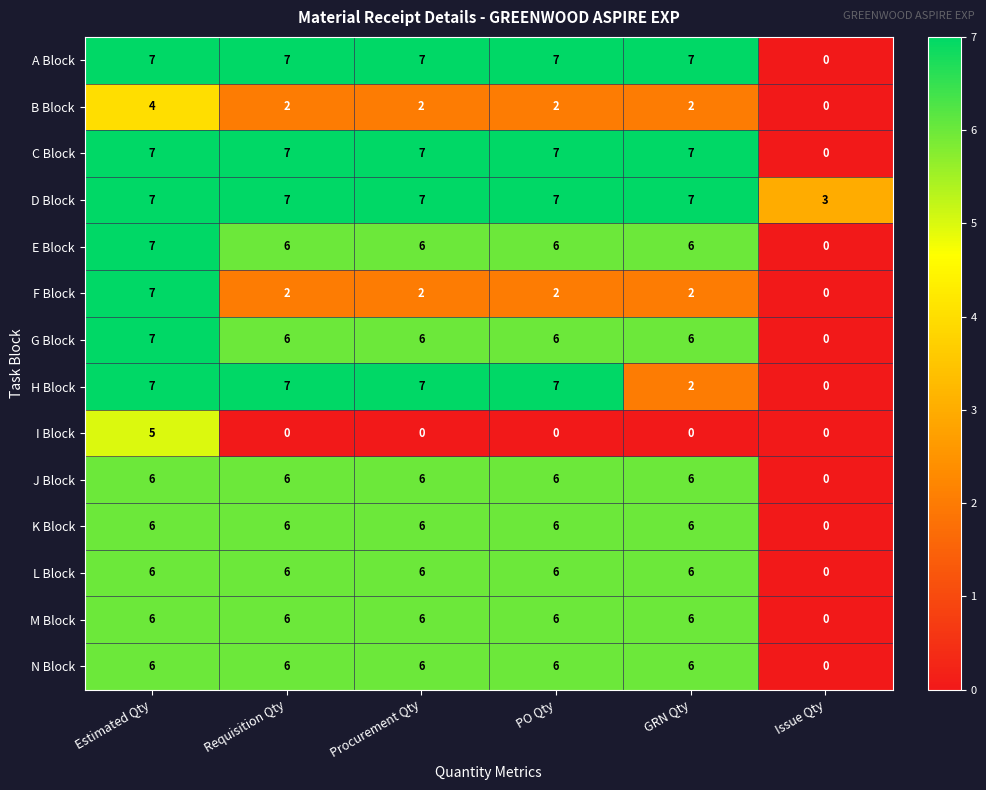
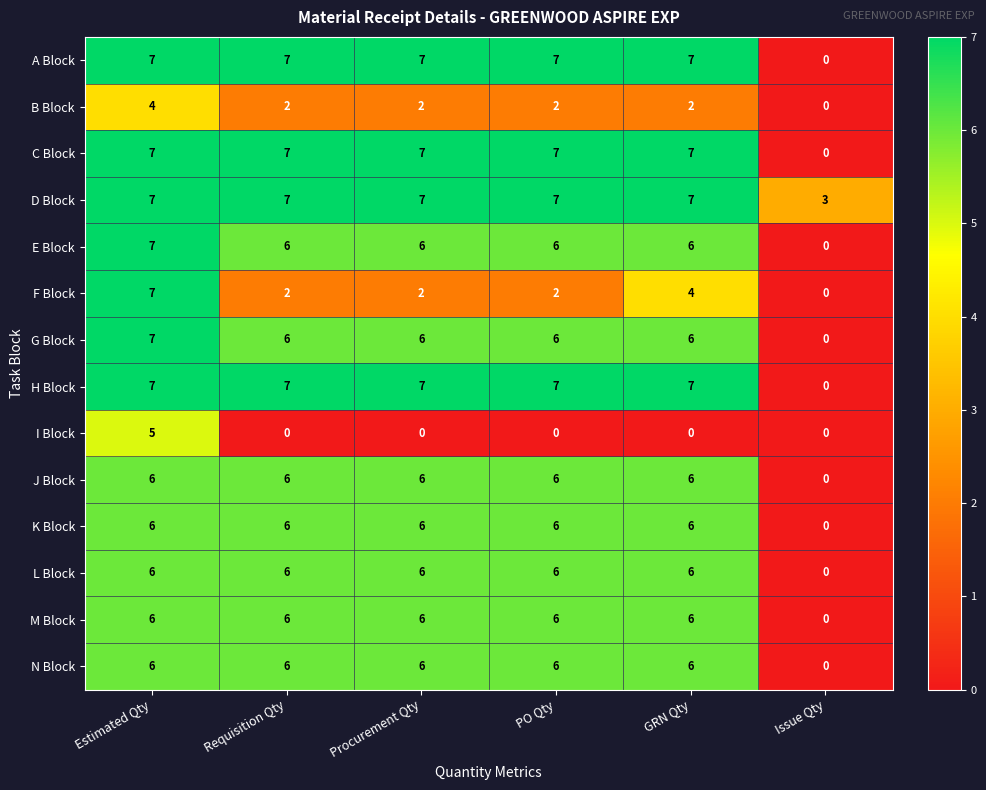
F Block, GRN Qty: 2 -> 4
H Block, GRN Qty: 2 -> 7
